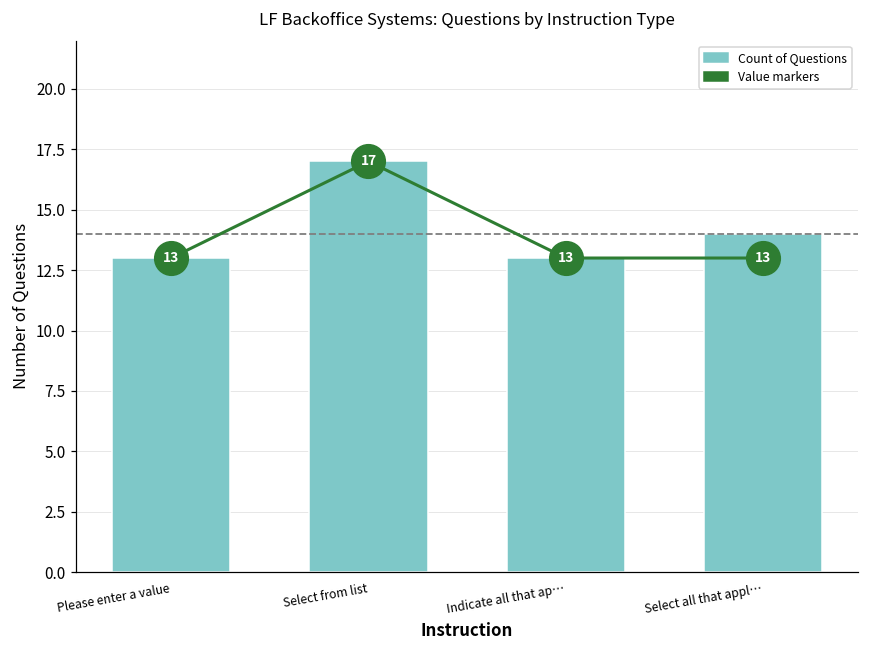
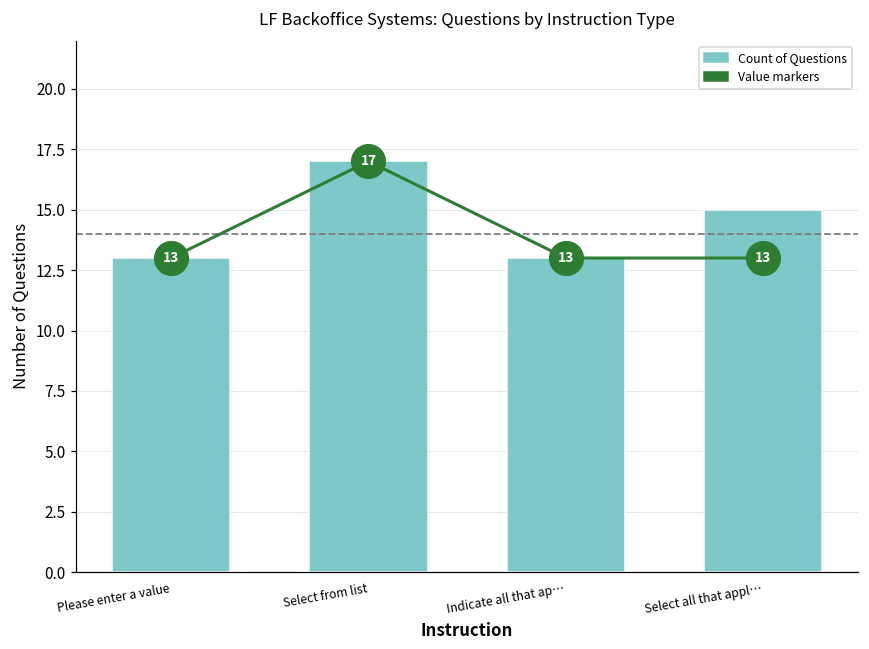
Count of Questions, Select all that appl…: 14 -> 15
